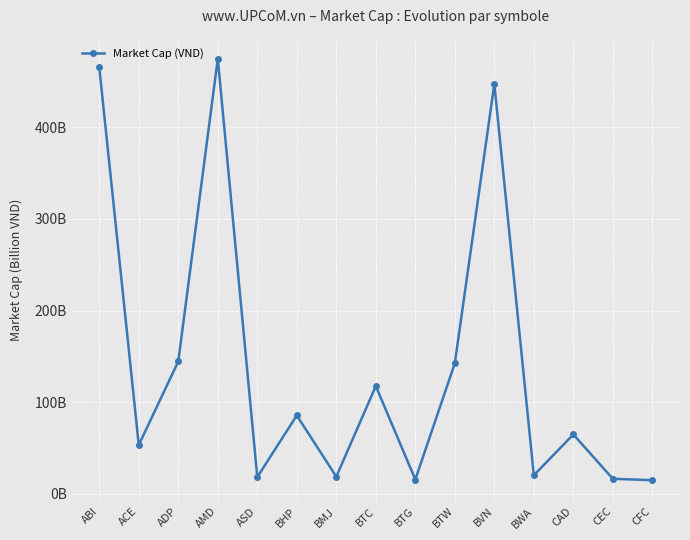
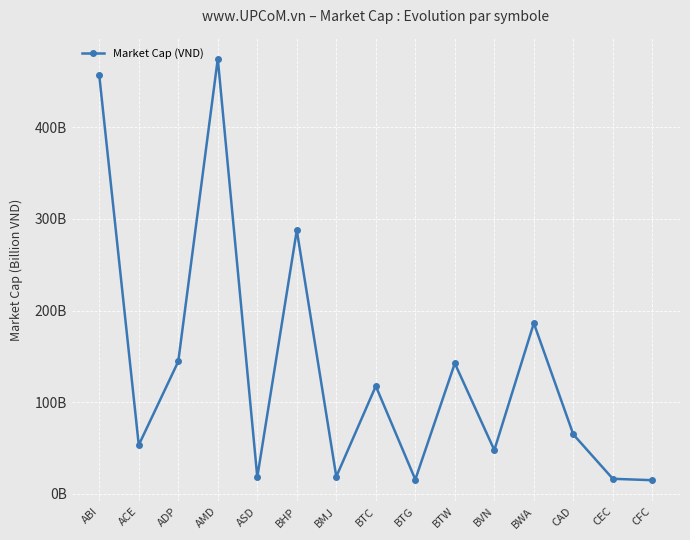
ABI: 470000000000 -> 460000000000
BHP: 90000000000 -> 290000000000
BVN: 450000000000 -> 50000000000
BWA: 20000000000 -> 190000000000
